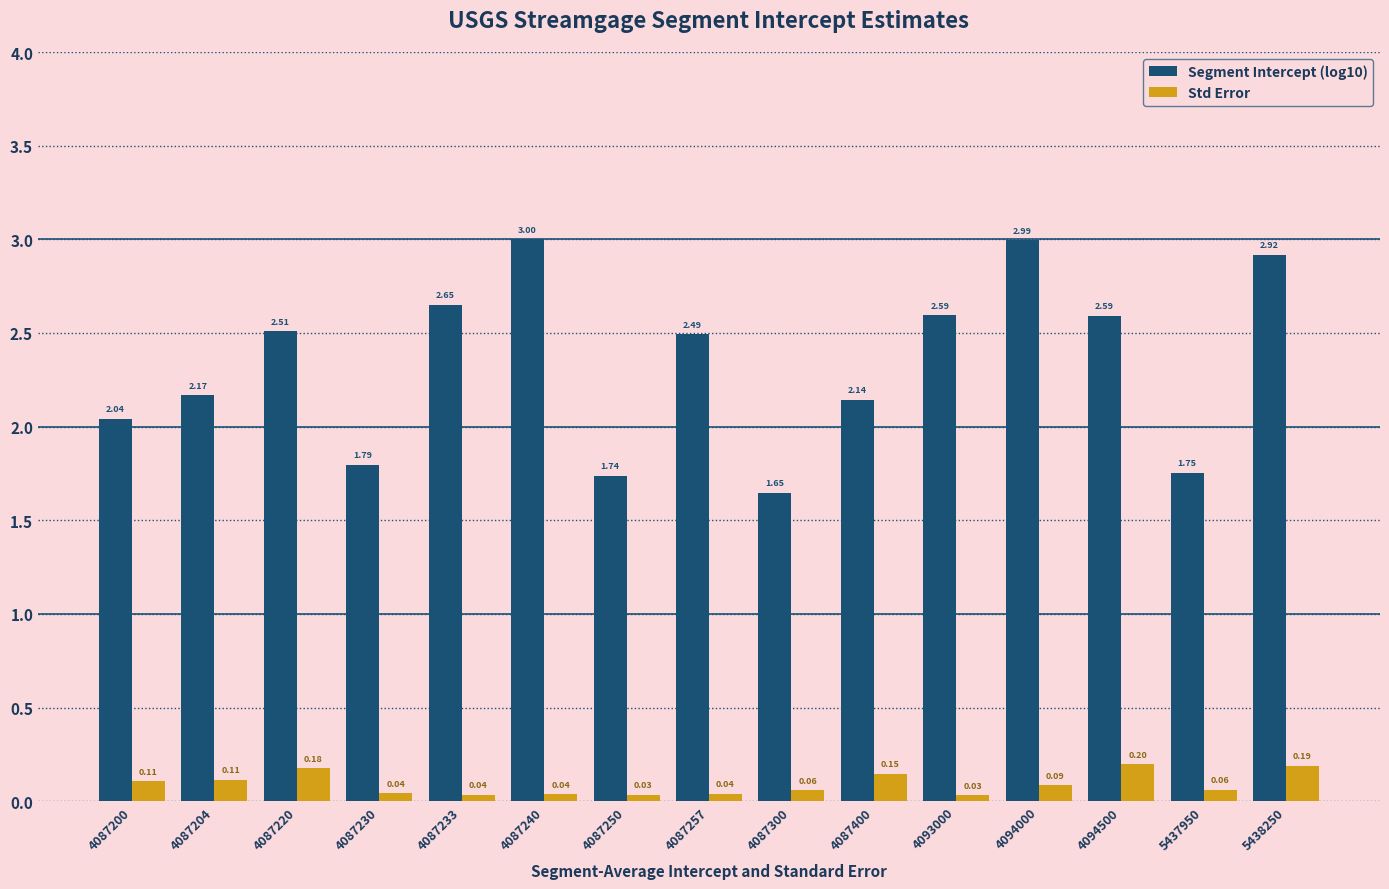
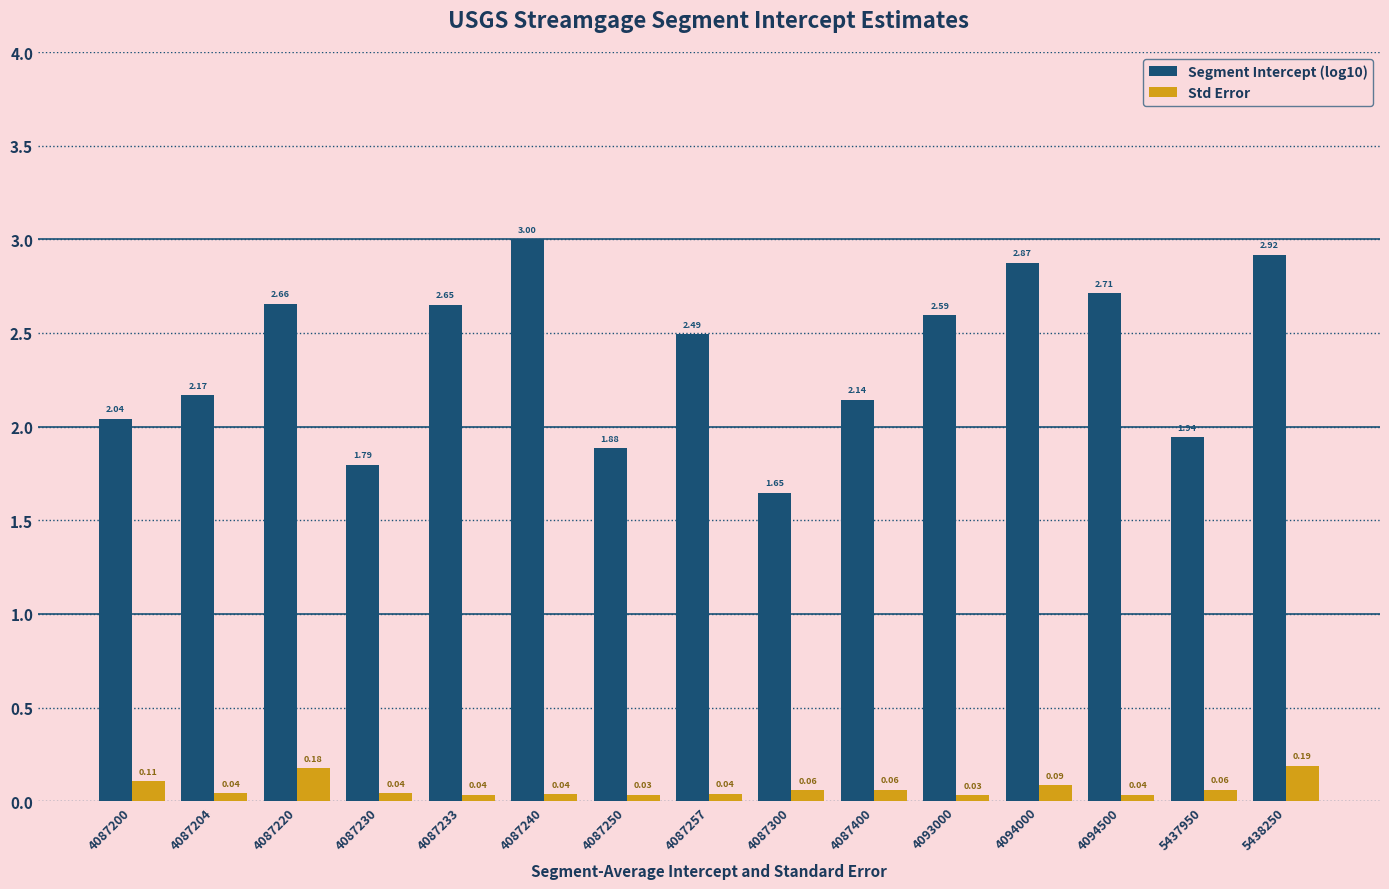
Std Error, 4087204: 0.11 -> 0.04
Segment Intercept (log10), 4087220: 2.51 -> 2.66
Segment Intercept (log10), 4087250: 1.74 -> 1.88
Std Error, 4087400: 0.15 -> 0.06
Segment Intercept (log10), 4094000: 2.99 -> 2.87
Segment Intercept (log10), 4094500: 2.59 -> 2.71
Std Error, 4094500: 0.20 -> 0.04
Segment Intercept (log10), 5437950: 1.75 -> 1.94
